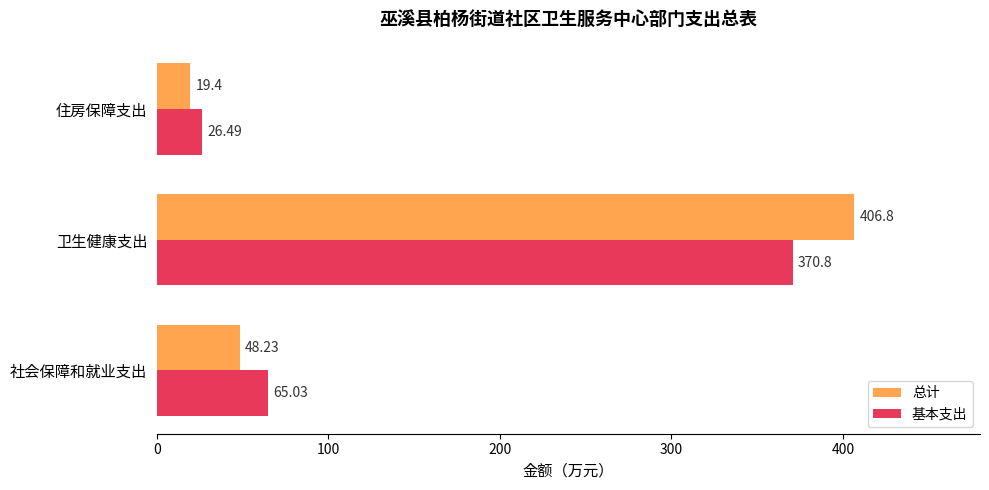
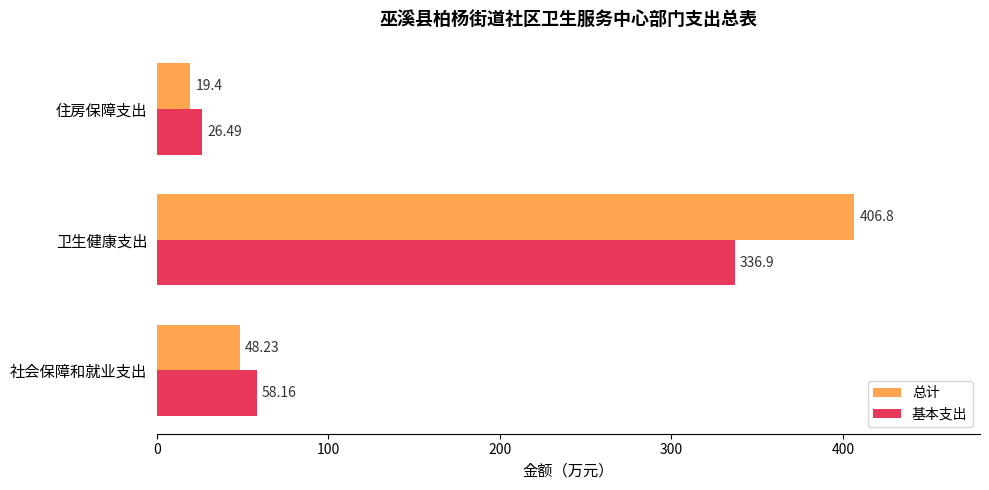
基本支出, 卫生健康支出: 370.8 -> 336.9
基本支出, 社会保障和就业支出: 65.03 -> 58.16
